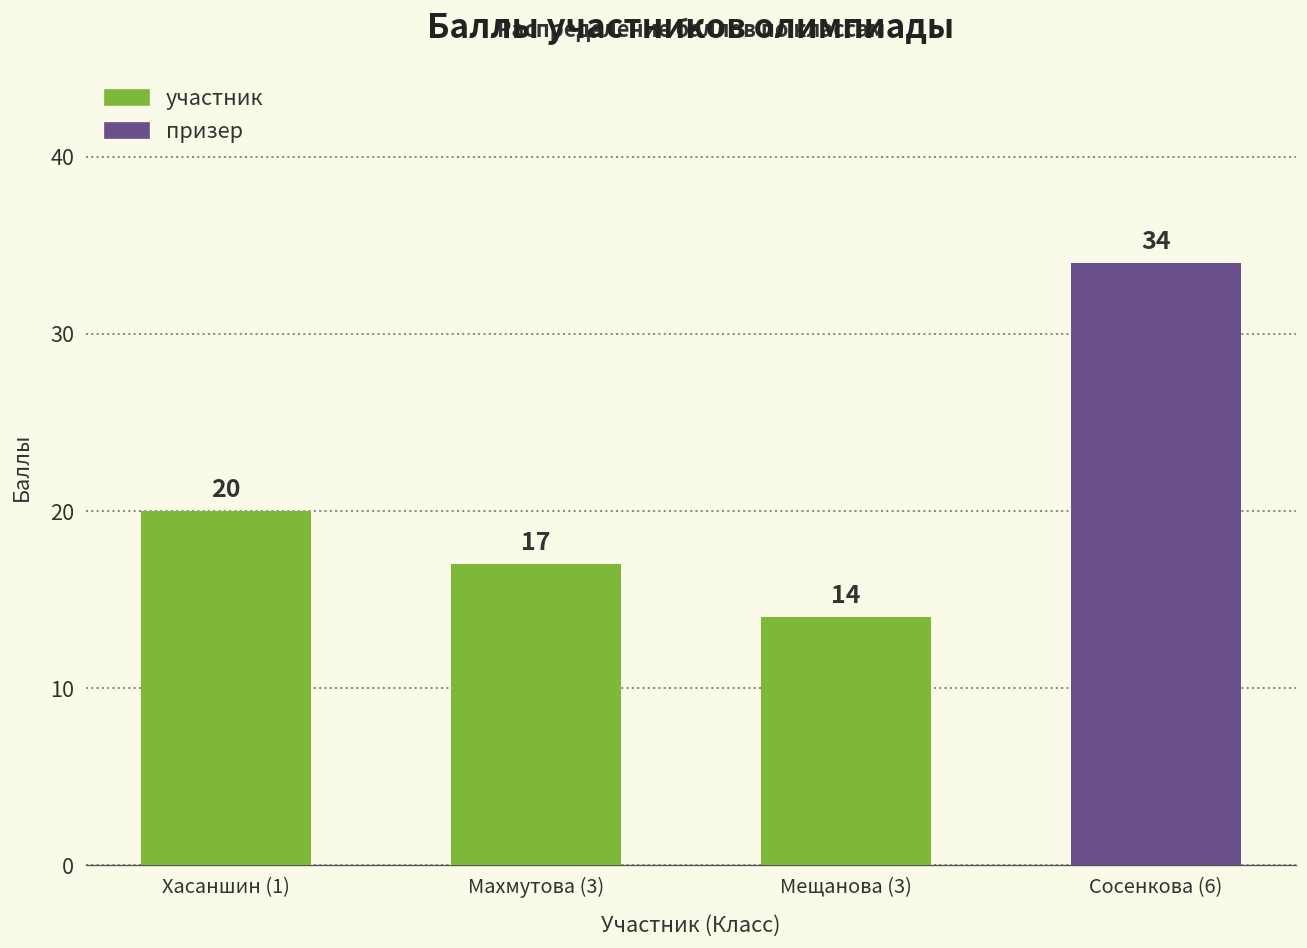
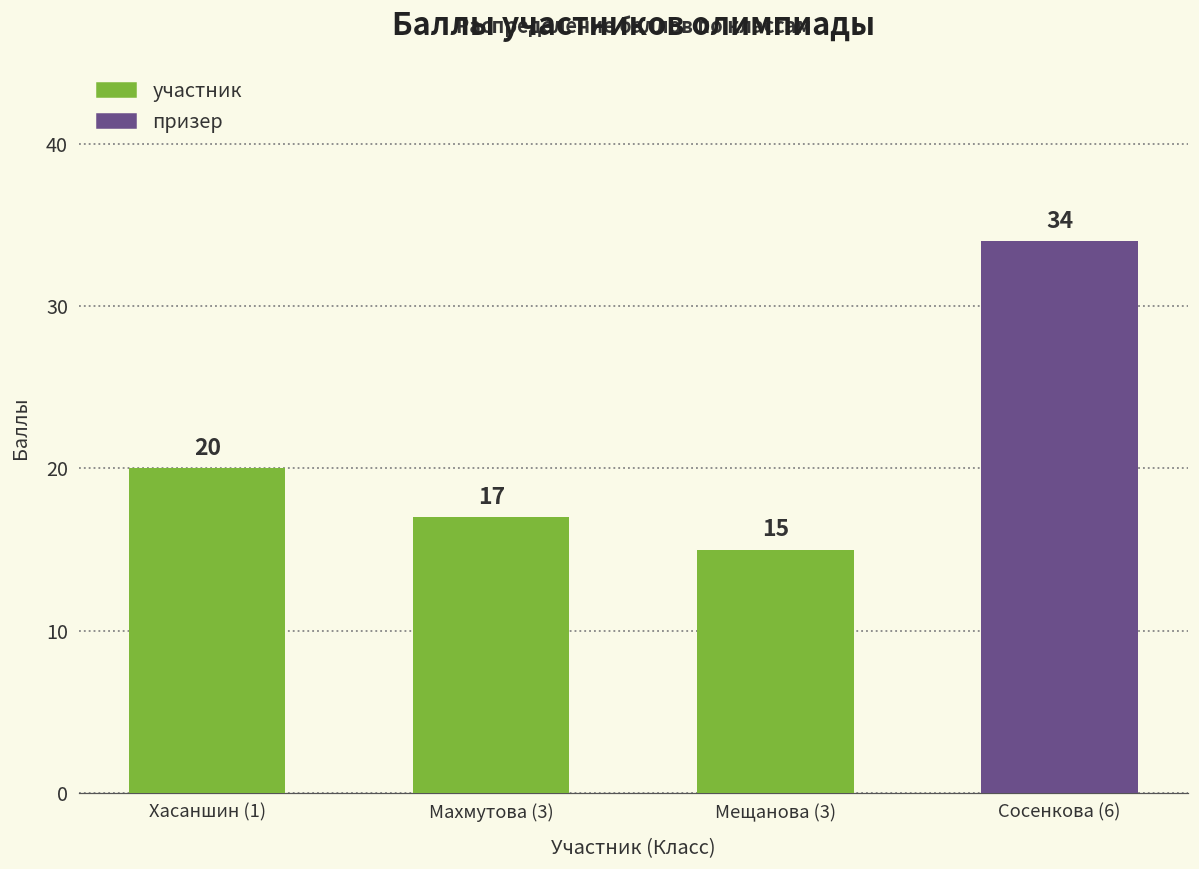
Мещанова (3): 14 -> 15
